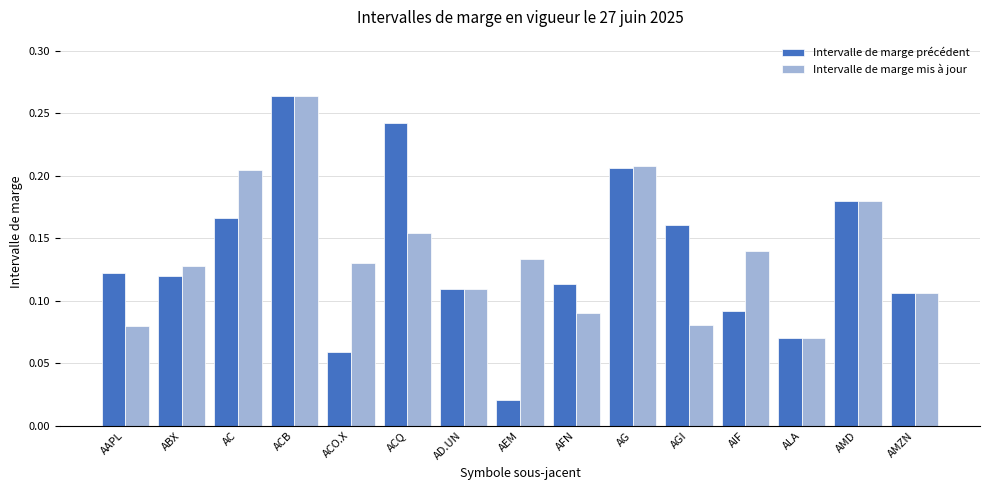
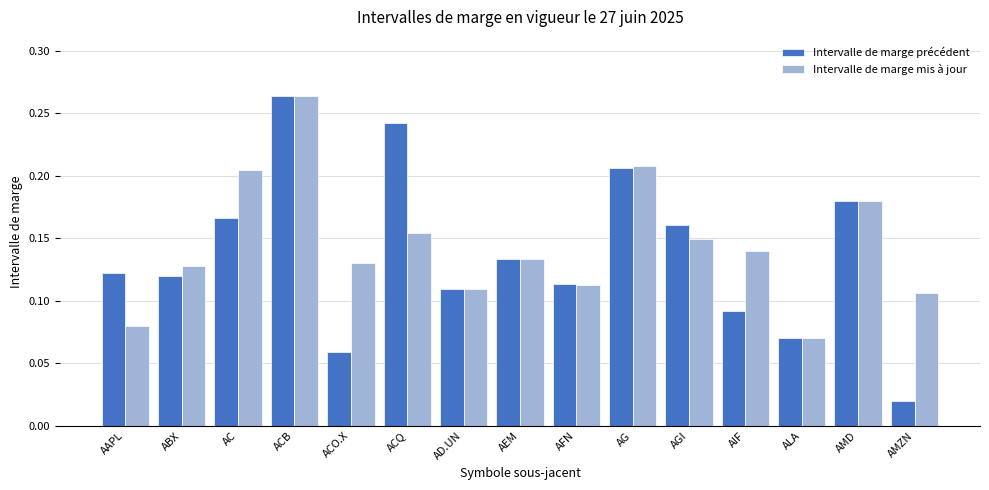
Intervalle de marge précédent, AEM: 0.020 -> 0.133
Intervalle de marge mis à jour, AFN: 0.090 -> 0.113
Intervalle de marge mis à jour, AGI: 0.081 -> 0.149
Intervalle de marge précédent, AMZN: 0.106 -> 0.020
